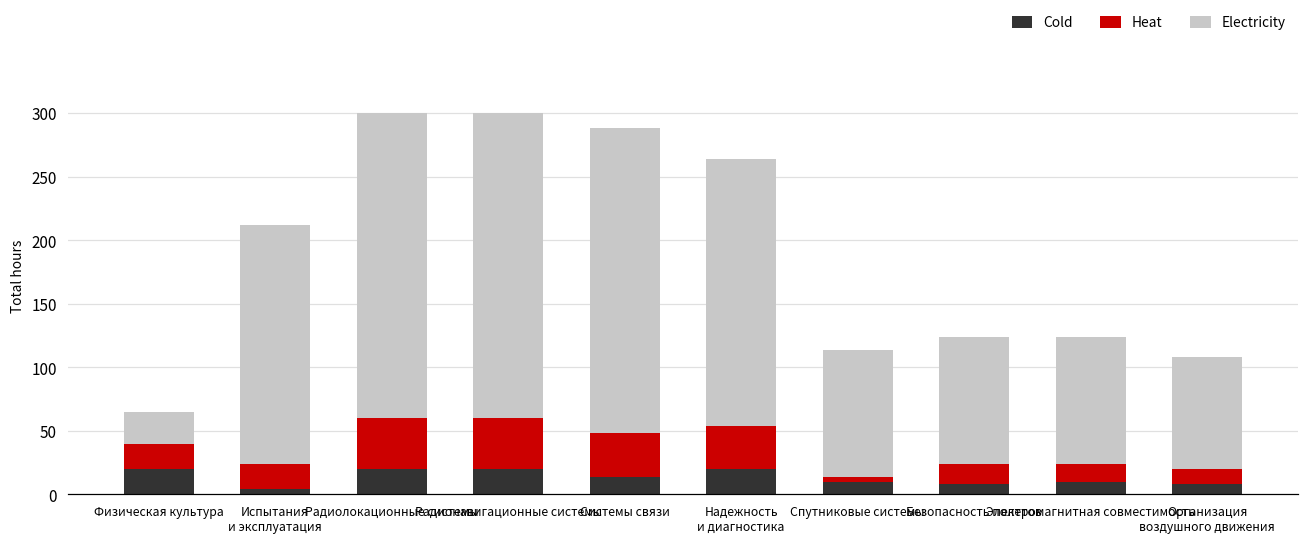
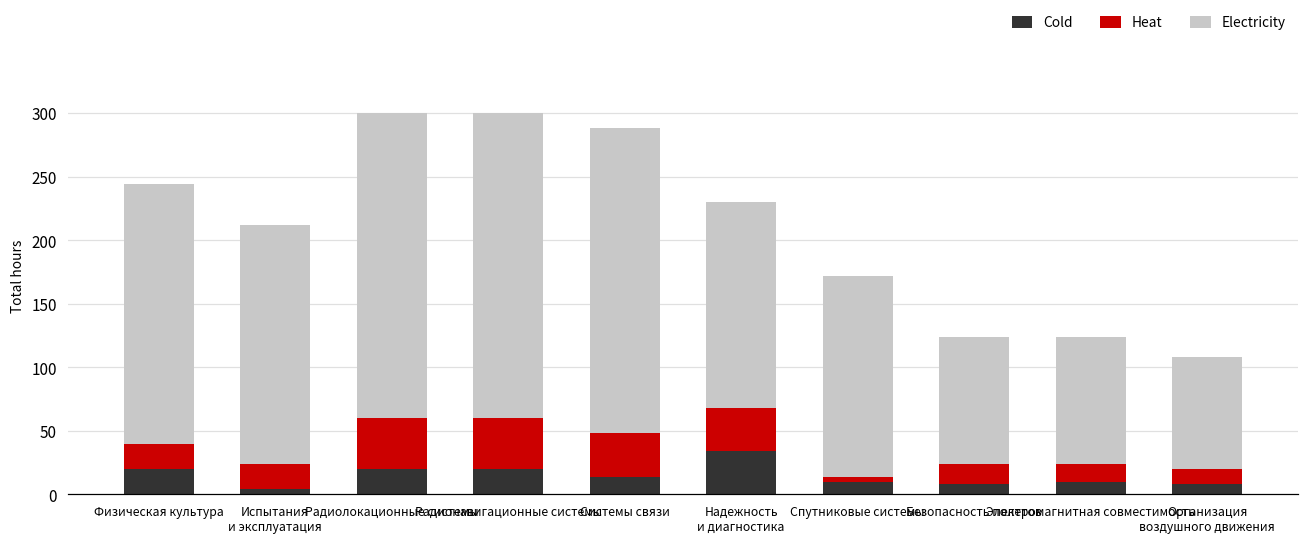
Electricity, Физическая культура: 25 -> 204
Cold, Надежность и диагностика: 20 -> 34
Electricity, Надежность и диагностика: 210 -> 162
Electricity, Спутниковые системы: 100 -> 158
